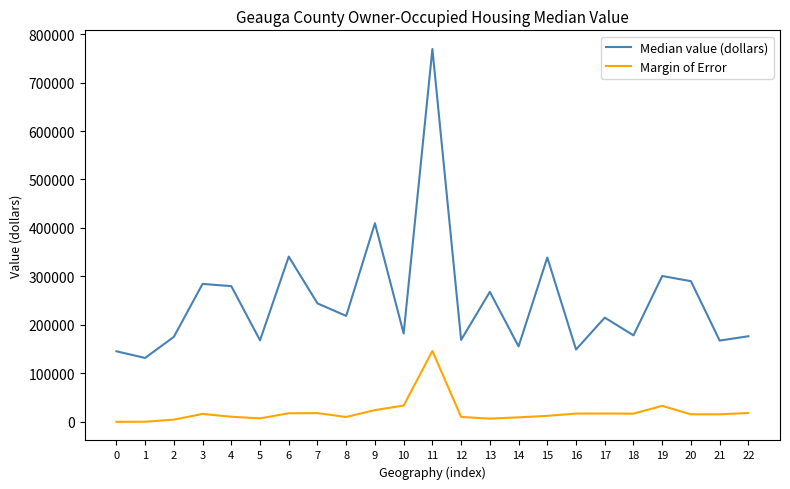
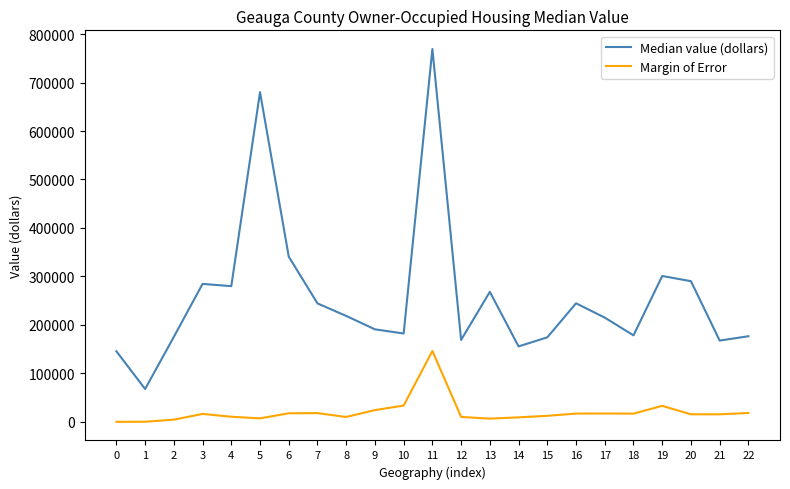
Median value (dollars), 1: 130000 -> 70000
Median value (dollars), 5: 170000 -> 680000
Median value (dollars), 9: 410000 -> 190000
Median value (dollars), 15: 340000 -> 170000
Median value (dollars), 16: 150000 -> 240000
